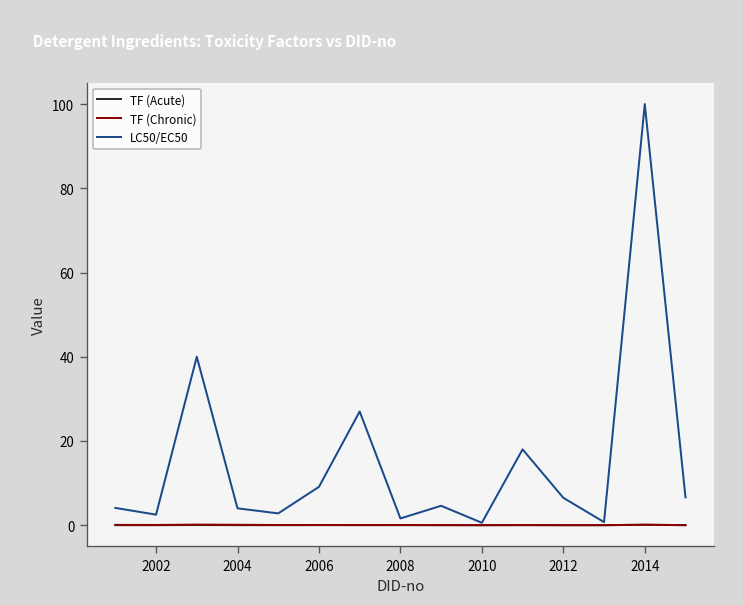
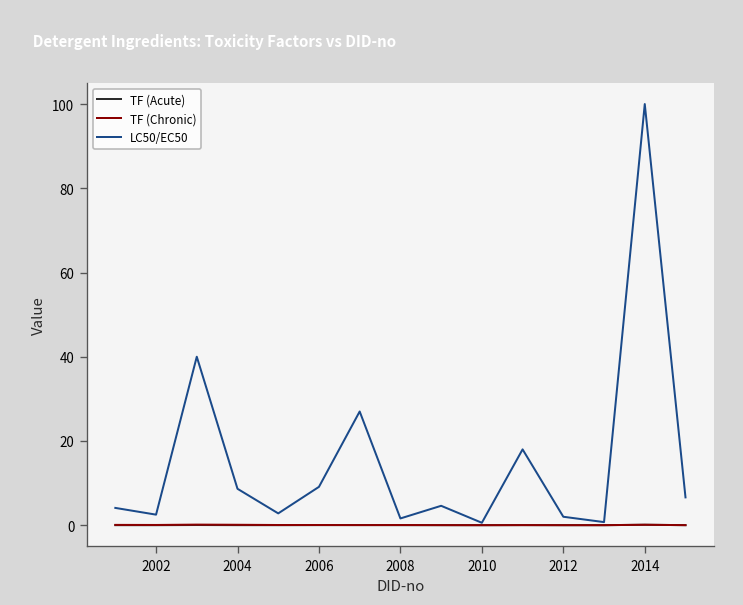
LC50/EC50, 2004: 4 -> 9
LC50/EC50, 2012: 7 -> 2
